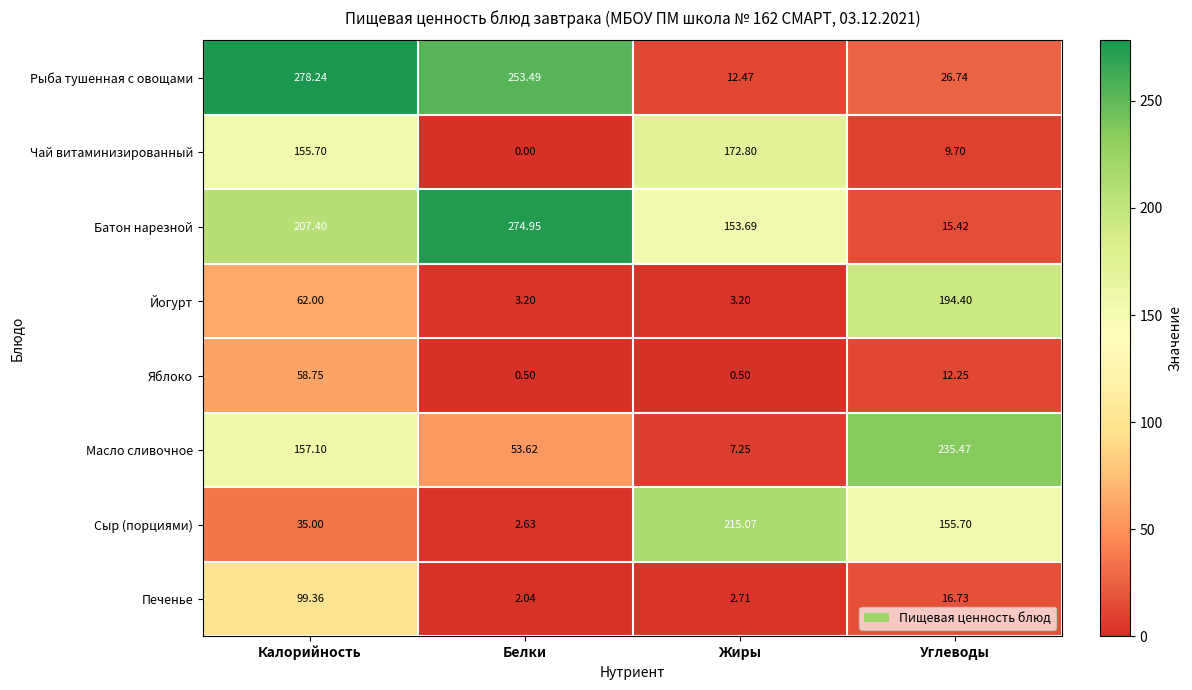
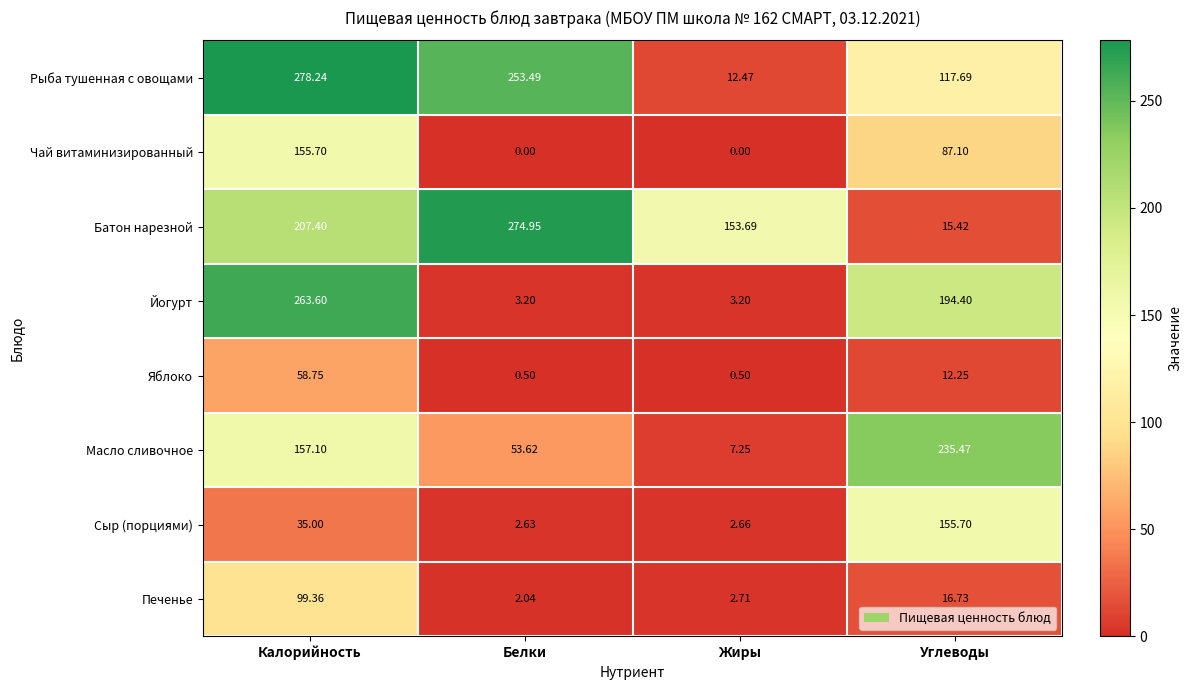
Рыба тушенная с овощами, Углеводы: 26.74 -> 117.69
Чай витаминизированный, Жиры: 172.80 -> 0.00
Чай витаминизированный, Углеводы: 9.70 -> 87.10
Йогурт, Калорийность: 62.00 -> 263.60
Сыр (порциями), Жиры: 215.07 -> 2.66
